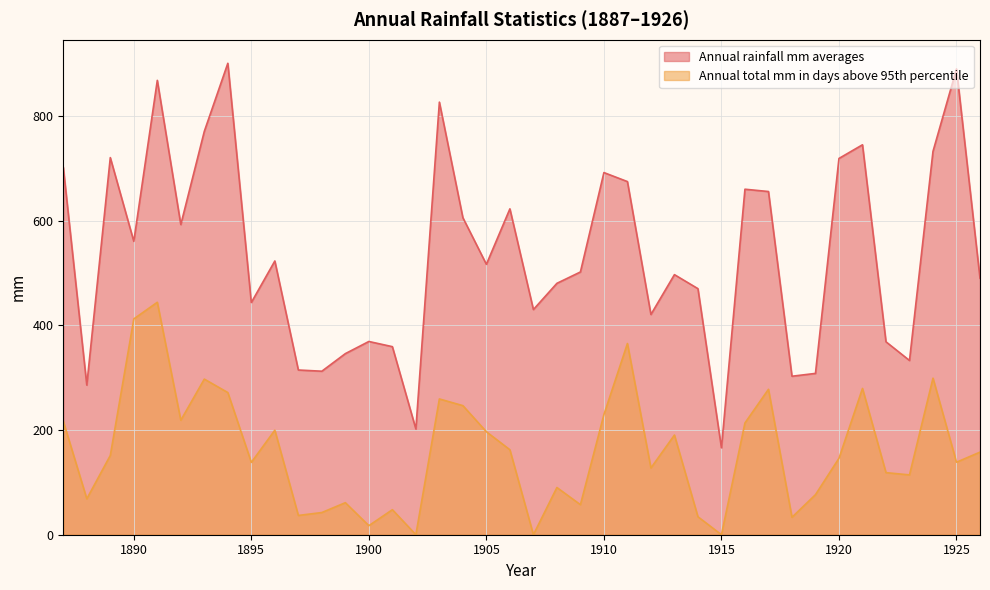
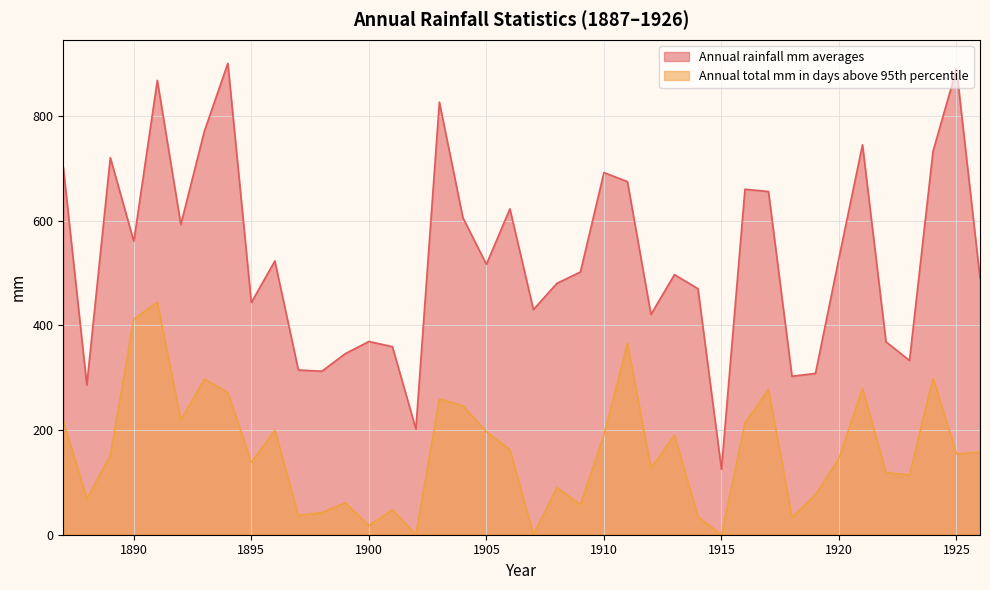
Annual total mm in days above 95th percentile, 1910: 230 -> 190
Annual rainfall mm averages, 1915: 170 -> 130
Annual rainfall mm averages, 1920: 720 -> 530
Annual total mm in days above 95th percentile, 1925: 140 -> 150
